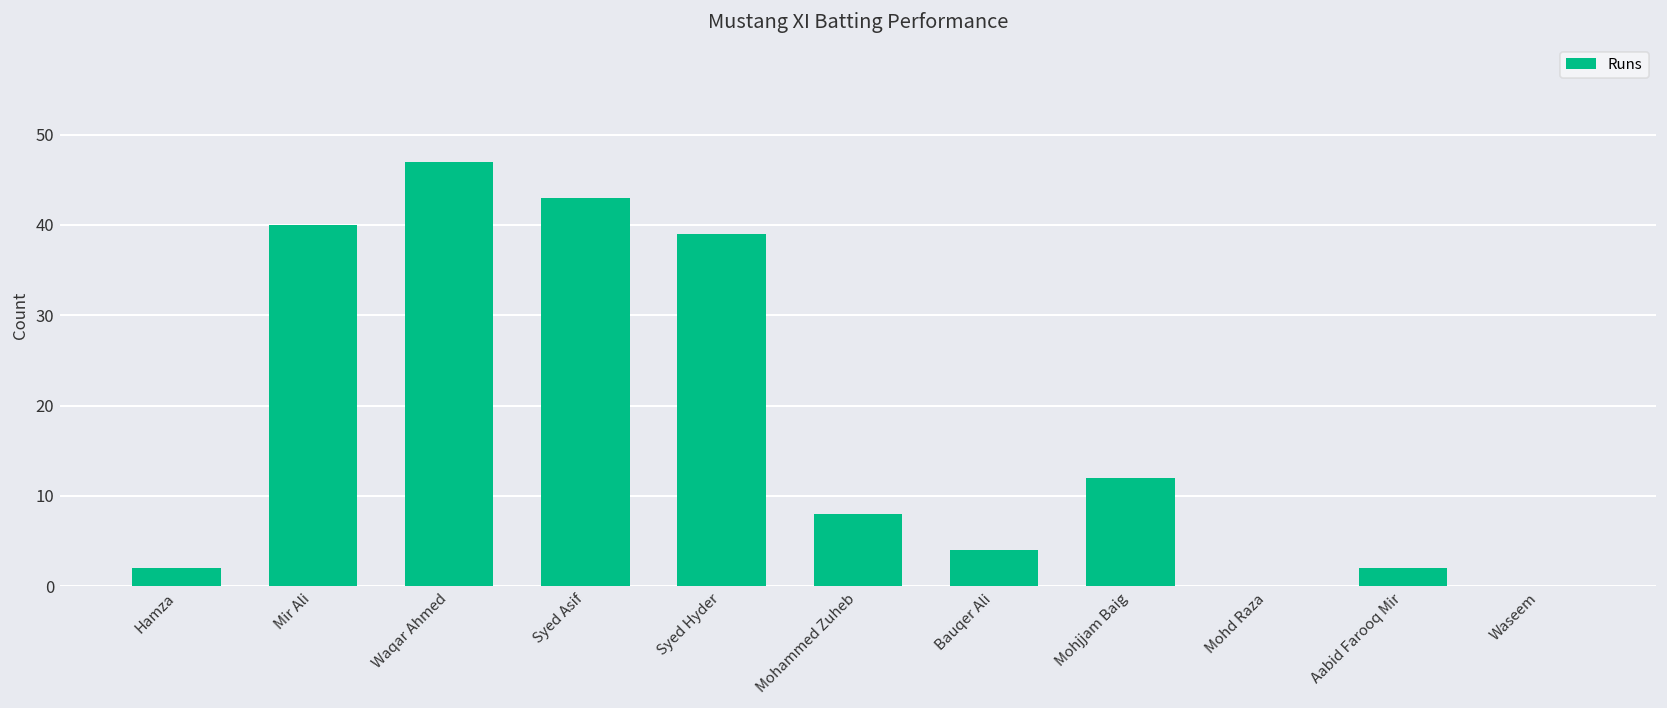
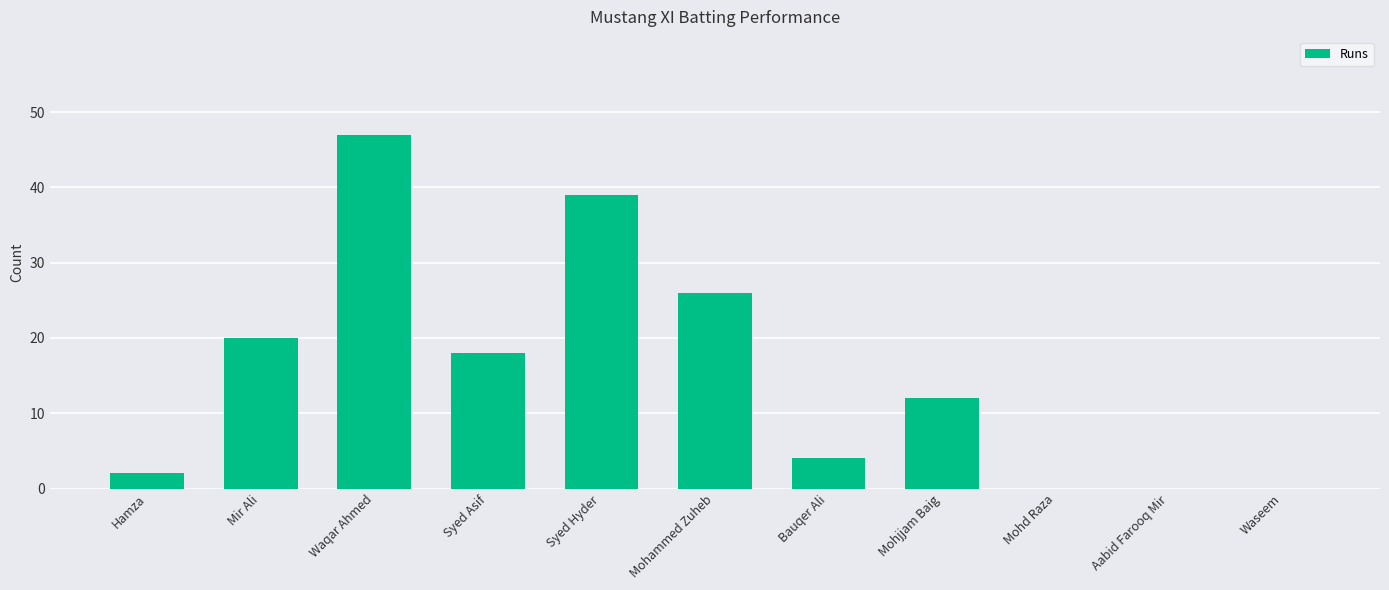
Mir Ali: 40 -> 20
Syed Asif: 43 -> 18
Mohammed Zuheb: 8 -> 26
Aabid Farooq Mir: 2 -> 0
